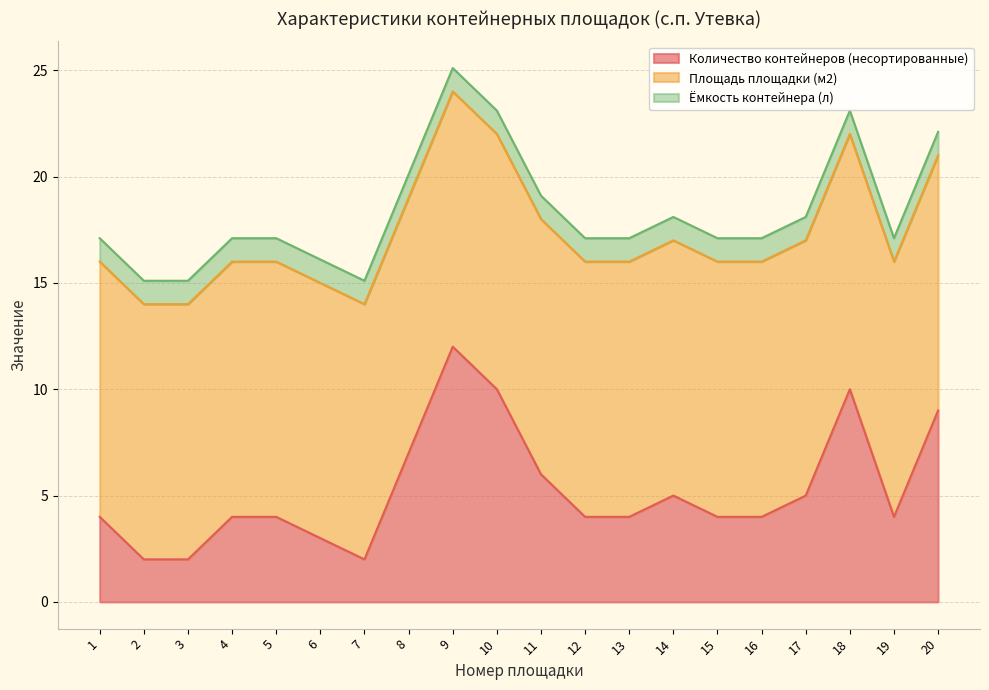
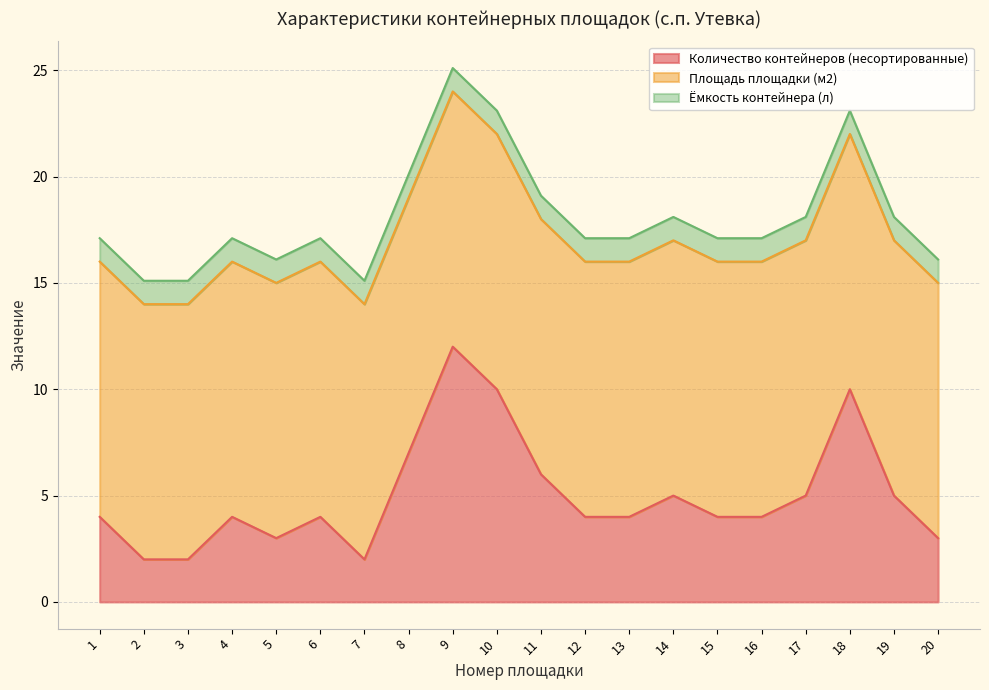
Количество контейнеров (несортированные), 5: 4 -> 3
Количество контейнеров (несортированные), 6: 3 -> 4
Количество контейнеров (несортированные), 19: 4 -> 5
Количество контейнеров (несортированные), 20: 9 -> 3
